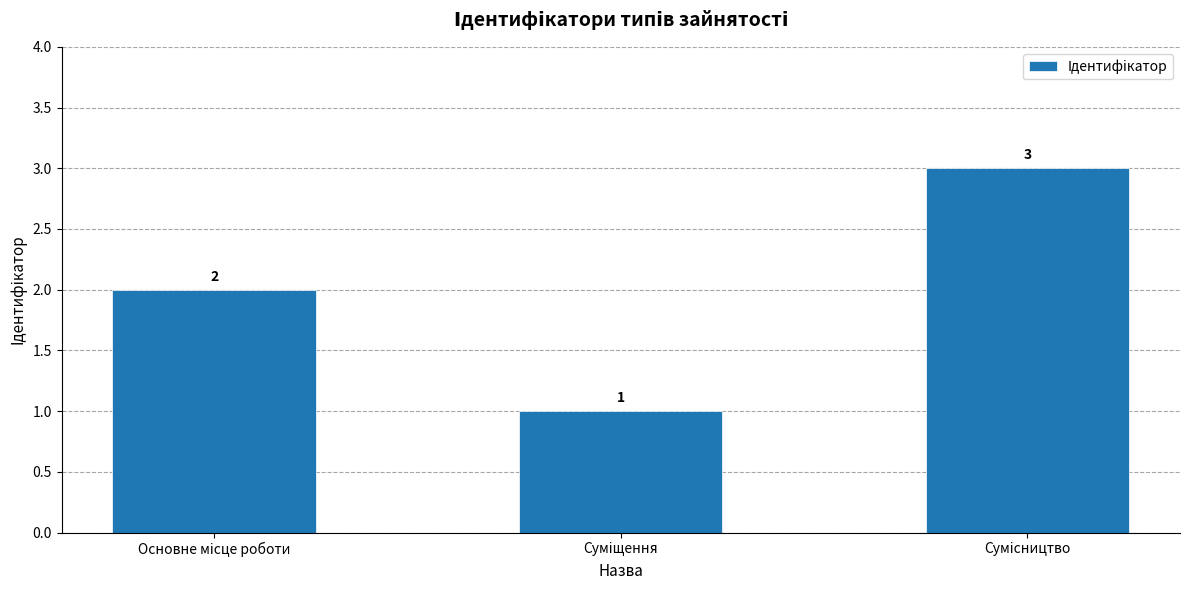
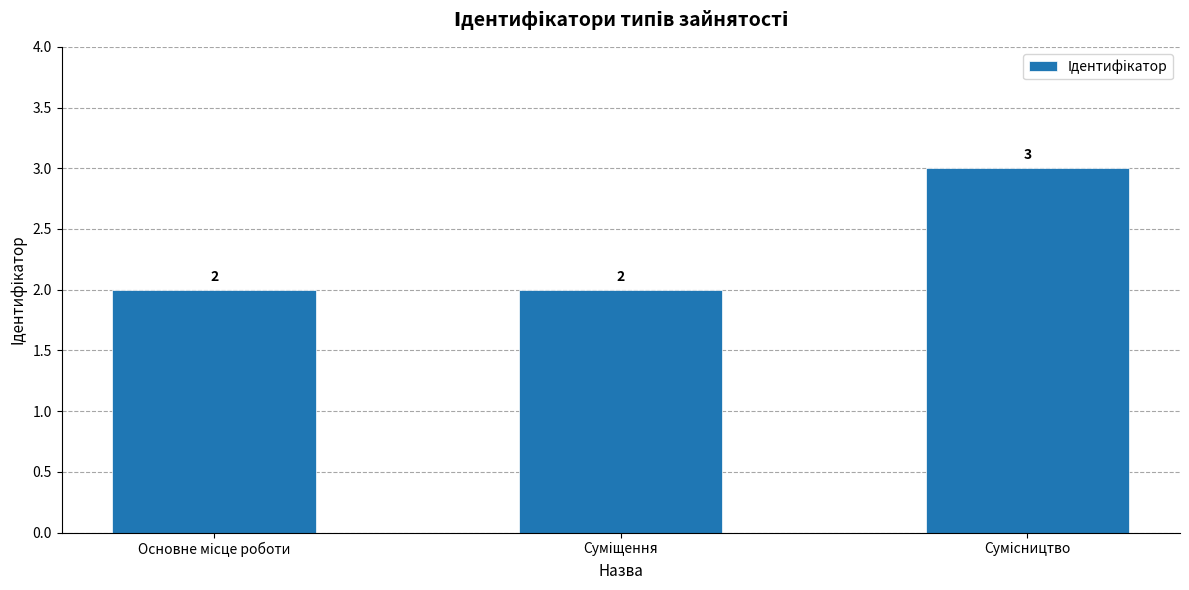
Суміщення: 1 -> 2
